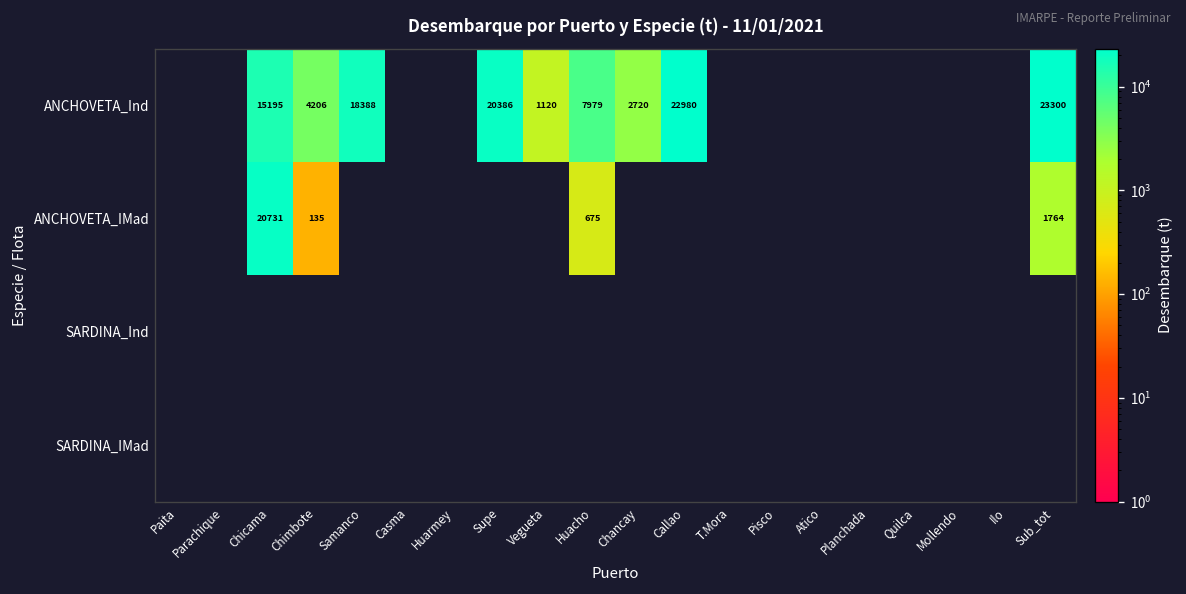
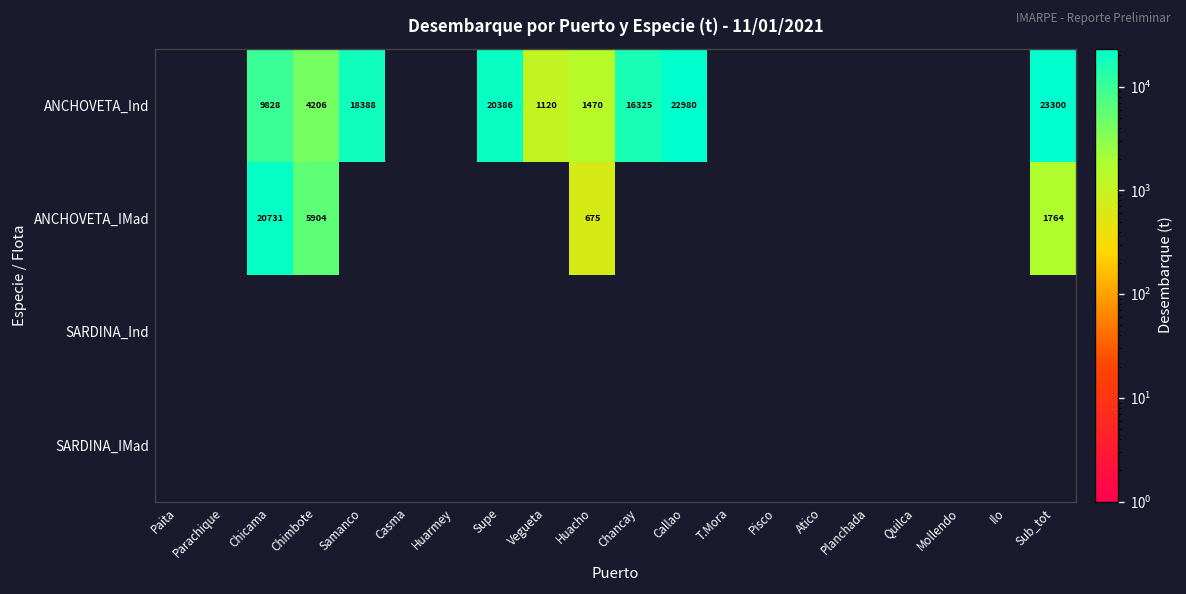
ANCHOVETA_Ind, Chicama: 15195 -> 9828
ANCHOVETA_Ind, Huacho: 7979 -> 1470
ANCHOVETA_Ind, Chancay: 2720 -> 16325
ANCHOVETA_IMad, Chimbote: 135 -> 5904
